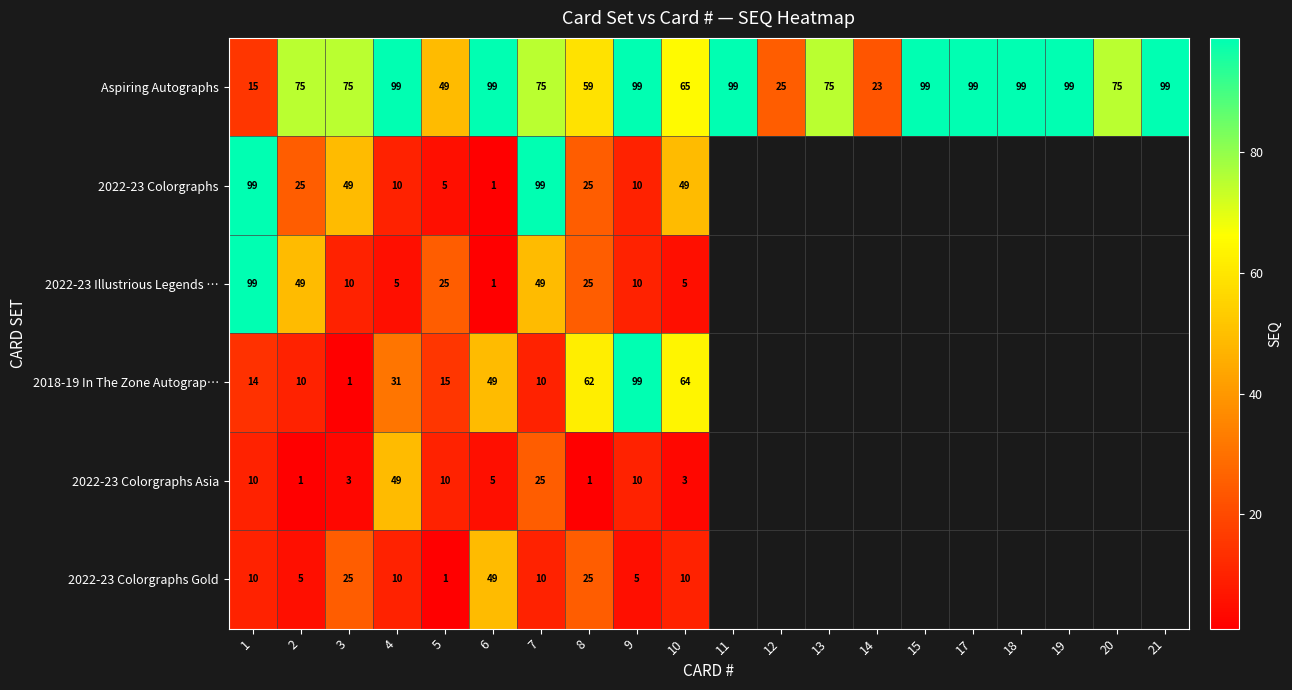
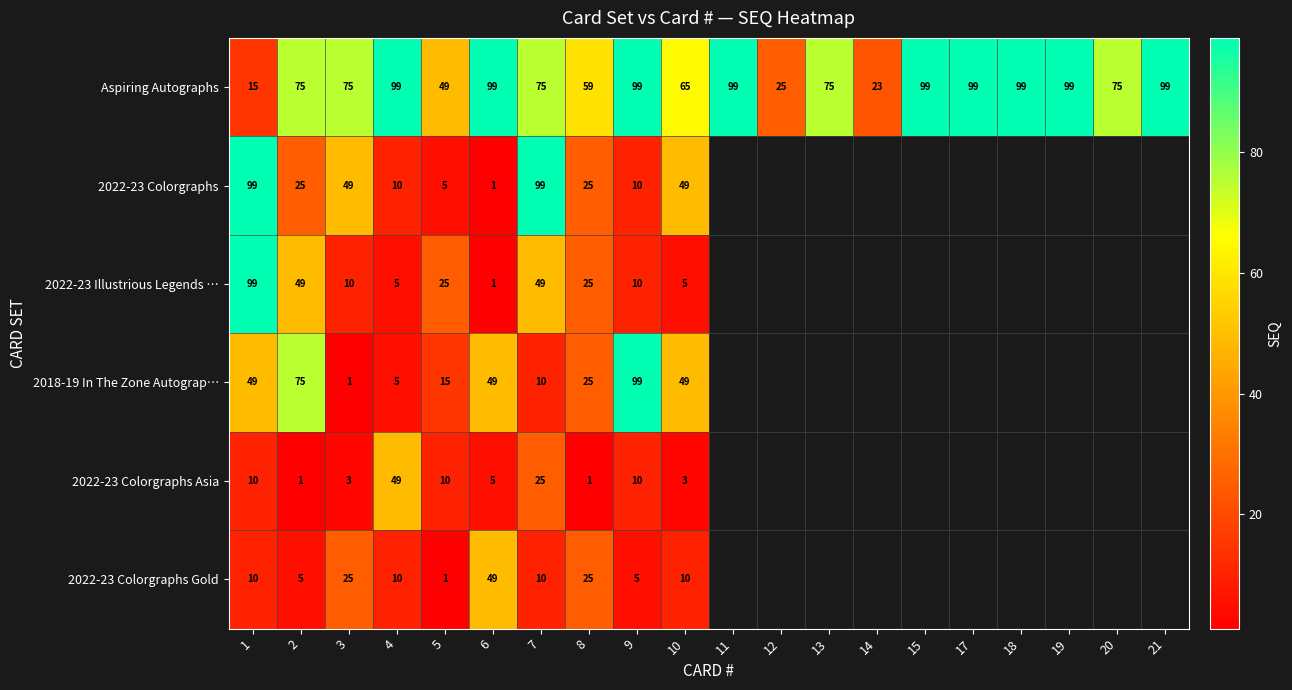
2018-19 In The Zone Autograp…, 1: 14 -> 49
2018-19 In The Zone Autograp…, 2: 10 -> 75
2018-19 In The Zone Autograp…, 4: 31 -> 5
2018-19 In The Zone Autograp…, 8: 62 -> 25
2018-19 In The Zone Autograp…, 10: 64 -> 49
